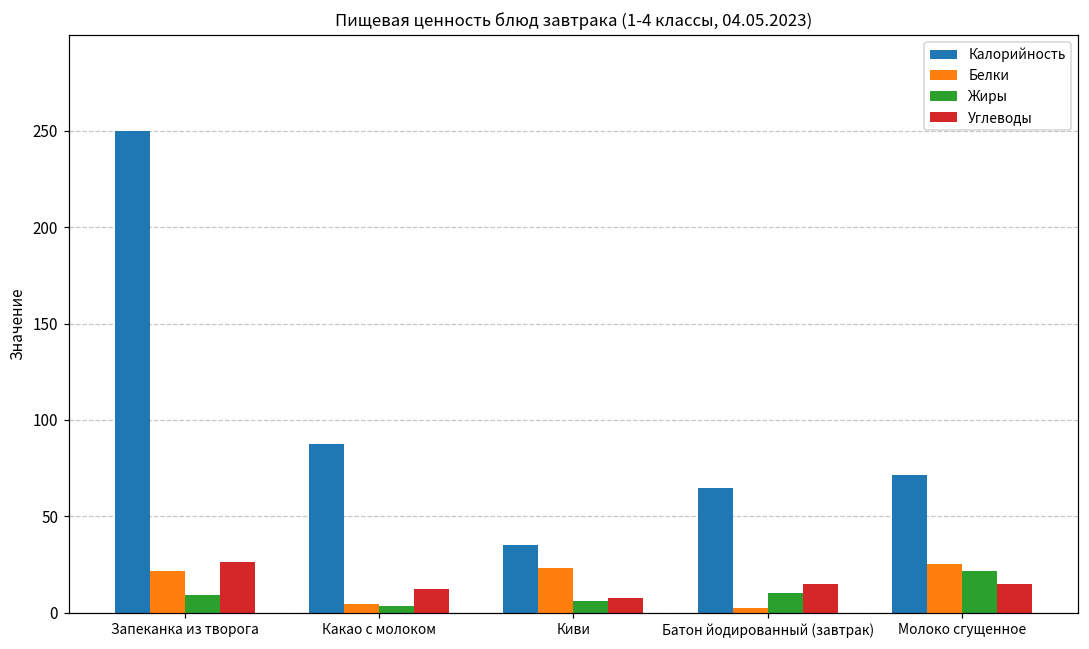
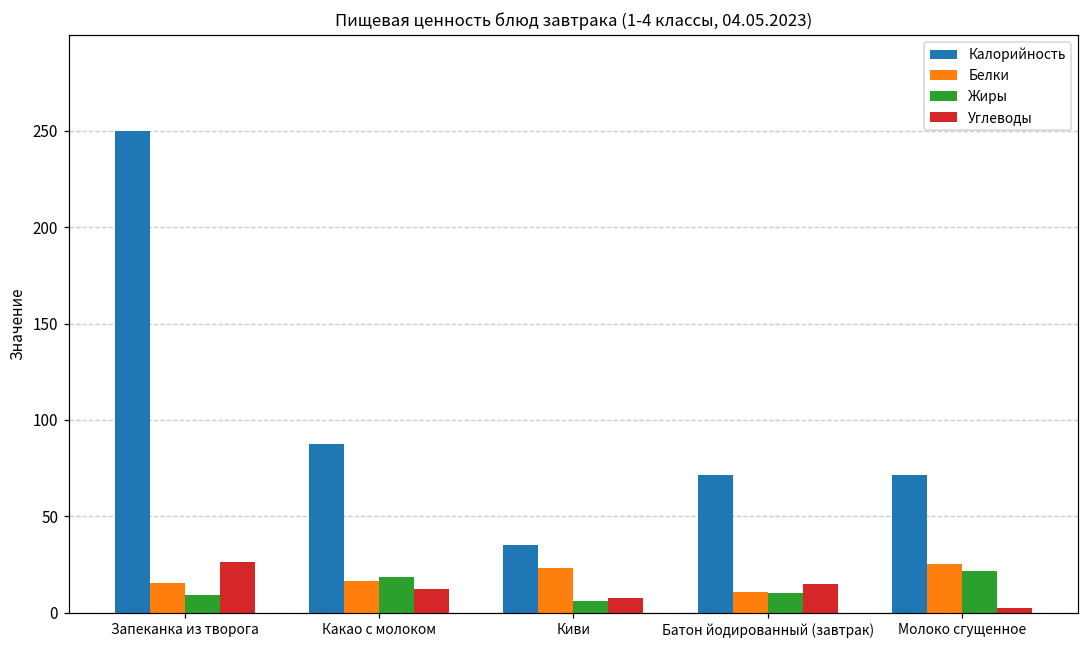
Белки, Запеканка из творога: 22 -> 16
Белки, Какао с молоком: 5 -> 17
Жиры, Какао с молоком: 4 -> 19
Калорийность, Батон йодированный (завтрак): 65 -> 71
Белки, Батон йодированный (завтрак): 2 -> 11
Углеводы, Молоко сгущенное: 15 -> 3
